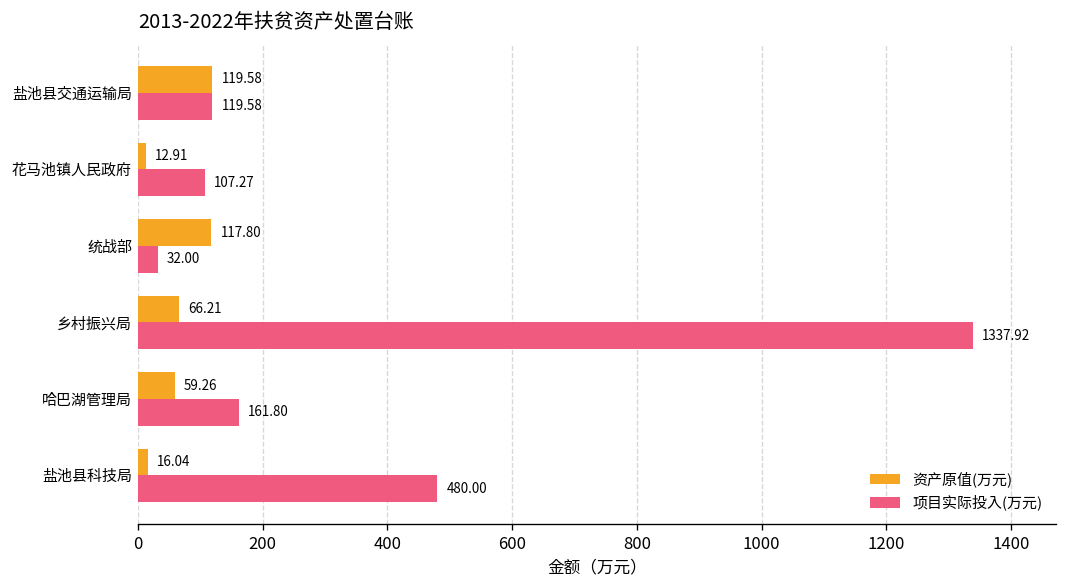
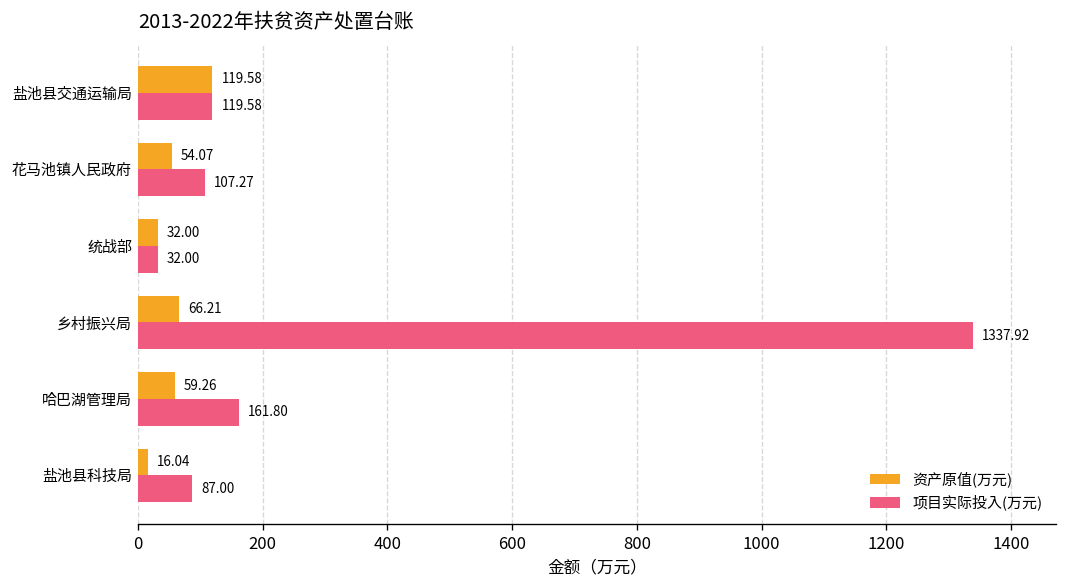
资产原值(万元), 花马池镇人民政府: 12.91 -> 54.07
资产原值(万元), 统战部: 117.80 -> 32.00
项目实际投入(万元), 盐池县科技局: 480.00 -> 87.00
